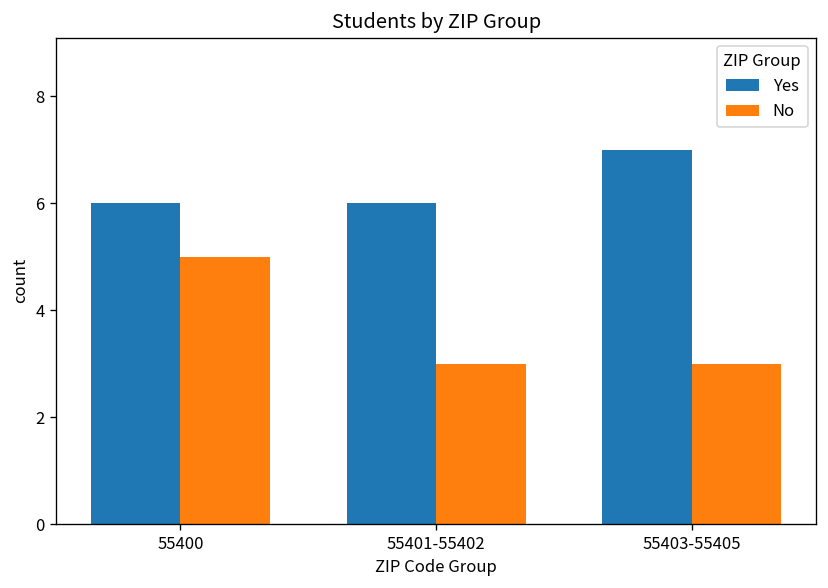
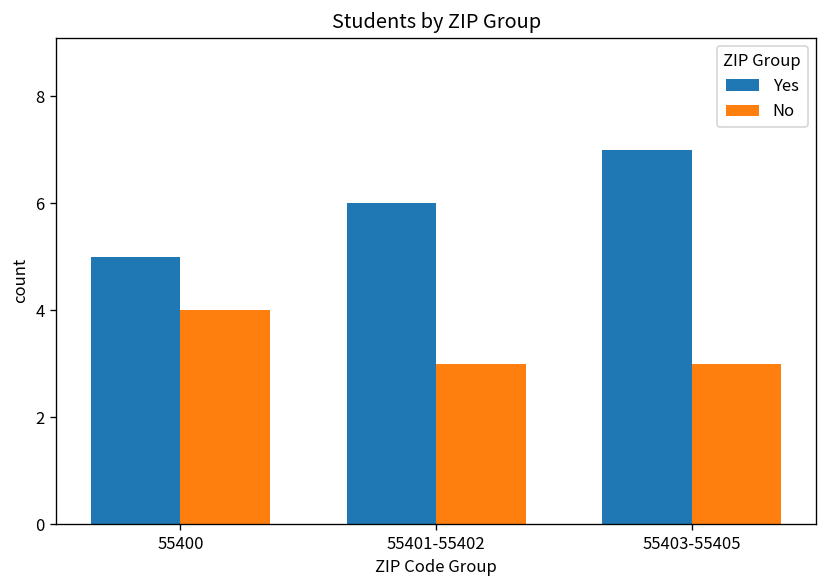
Yes, 55400: 6 -> 5
No, 55400: 5 -> 4
